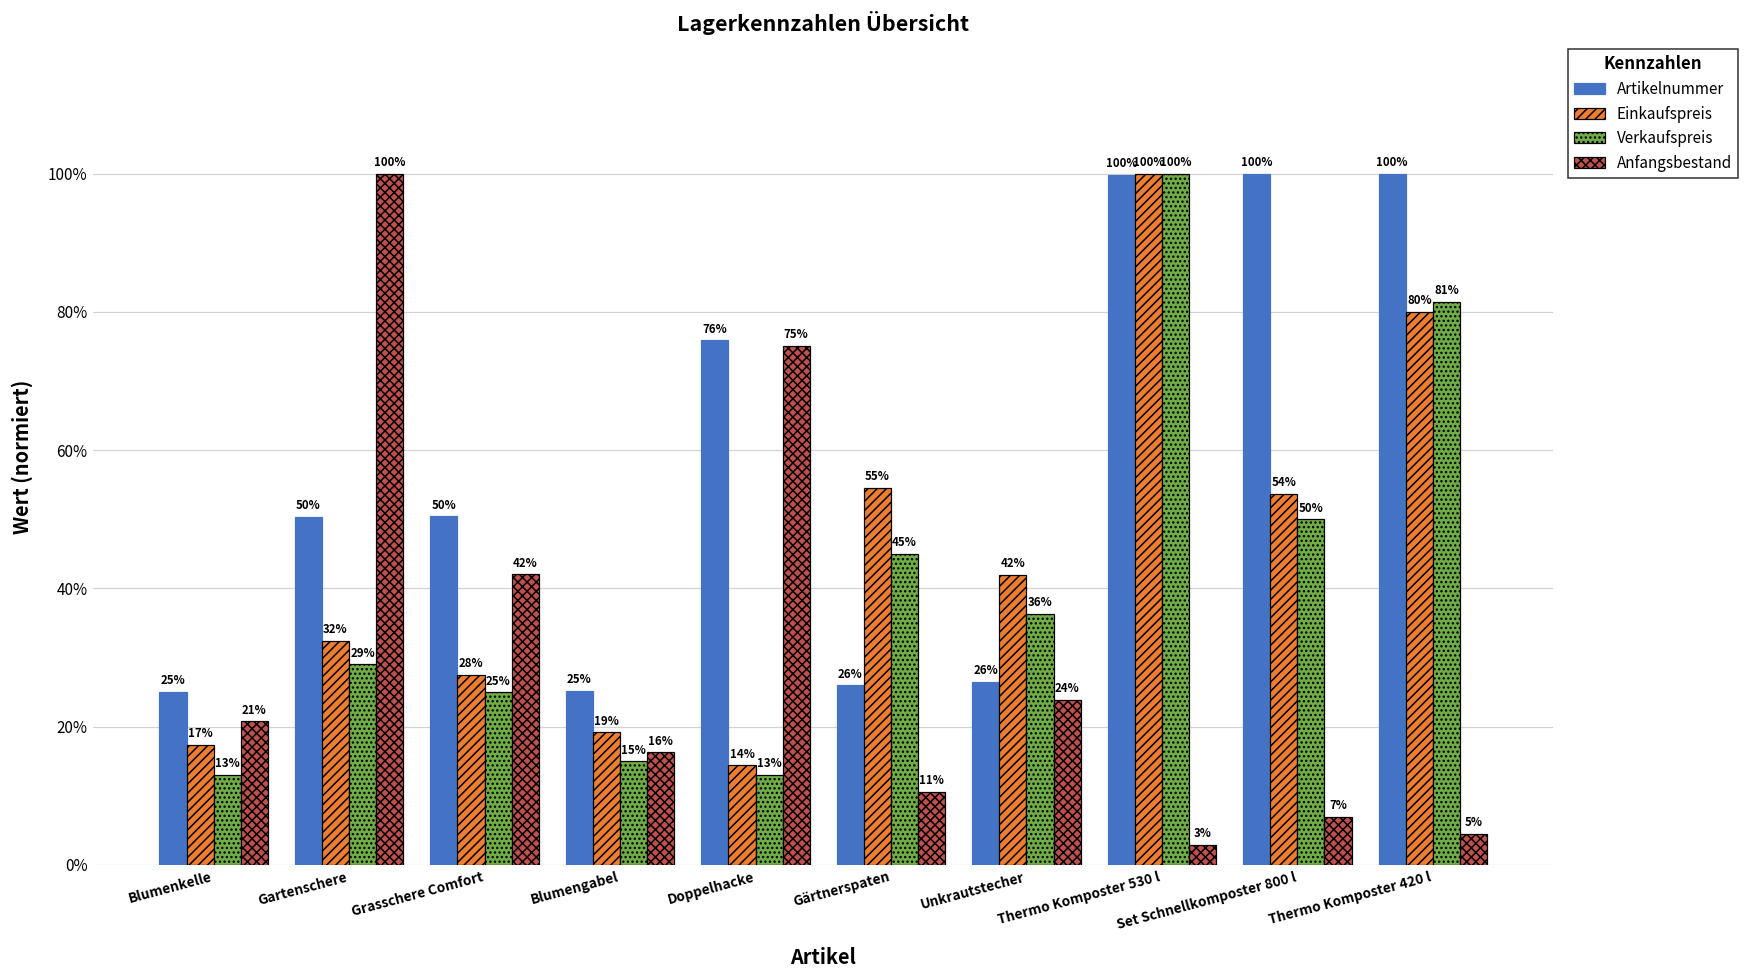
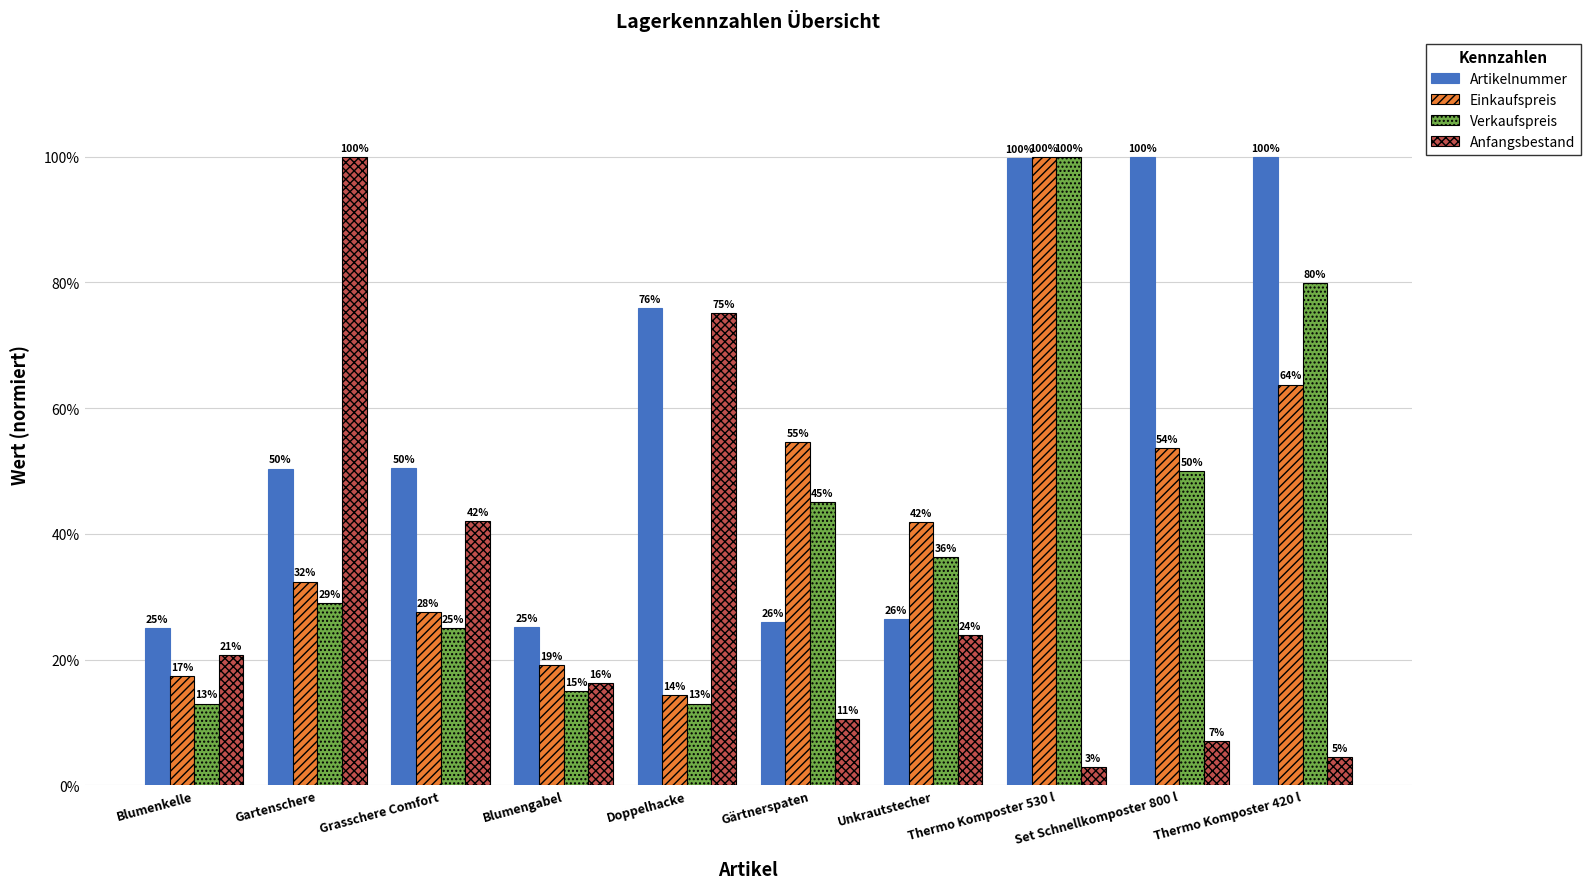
Einkaufspreis, Thermo Komposter 420 l: 80% -> 64%
Verkaufspreis, Thermo Komposter 420 l: 81% -> 80%
